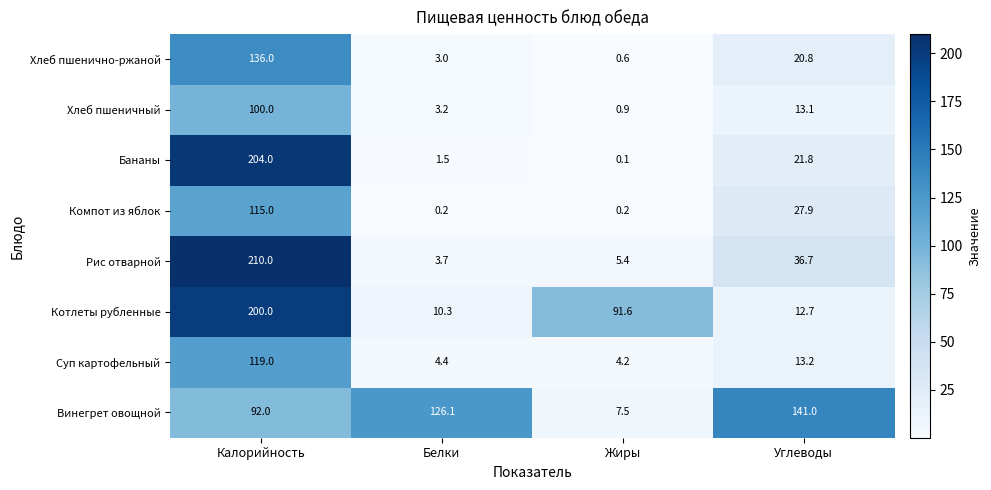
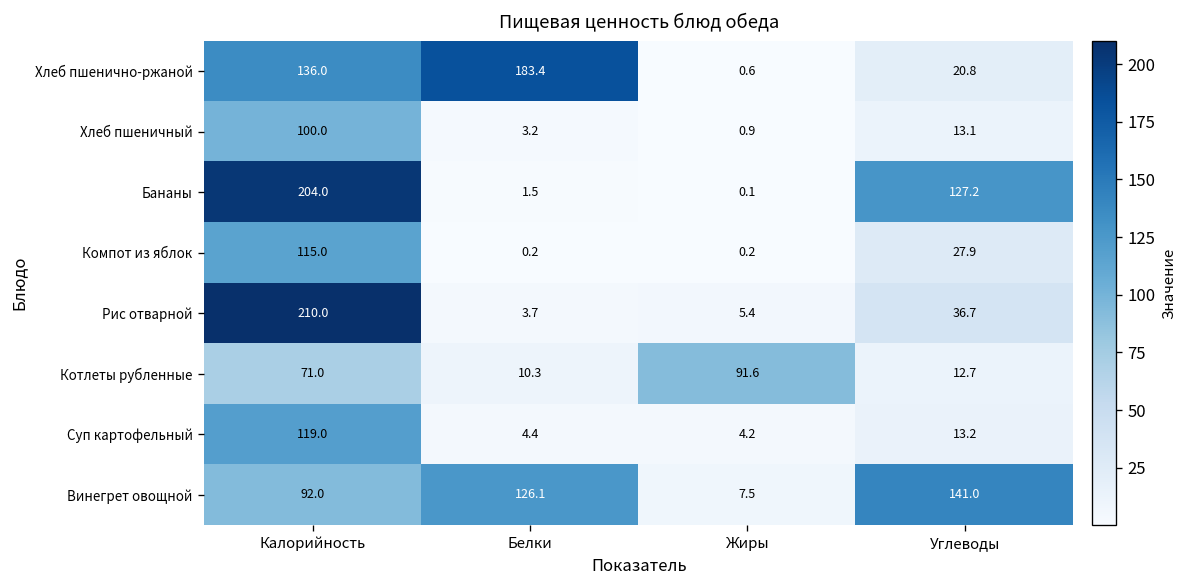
Хлеб пшенично-ржаной, Белки: 3.0 -> 183.4
Бананы, Углеводы: 21.8 -> 127.2
Котлеты рубленные, Калорийность: 200.0 -> 71.0
